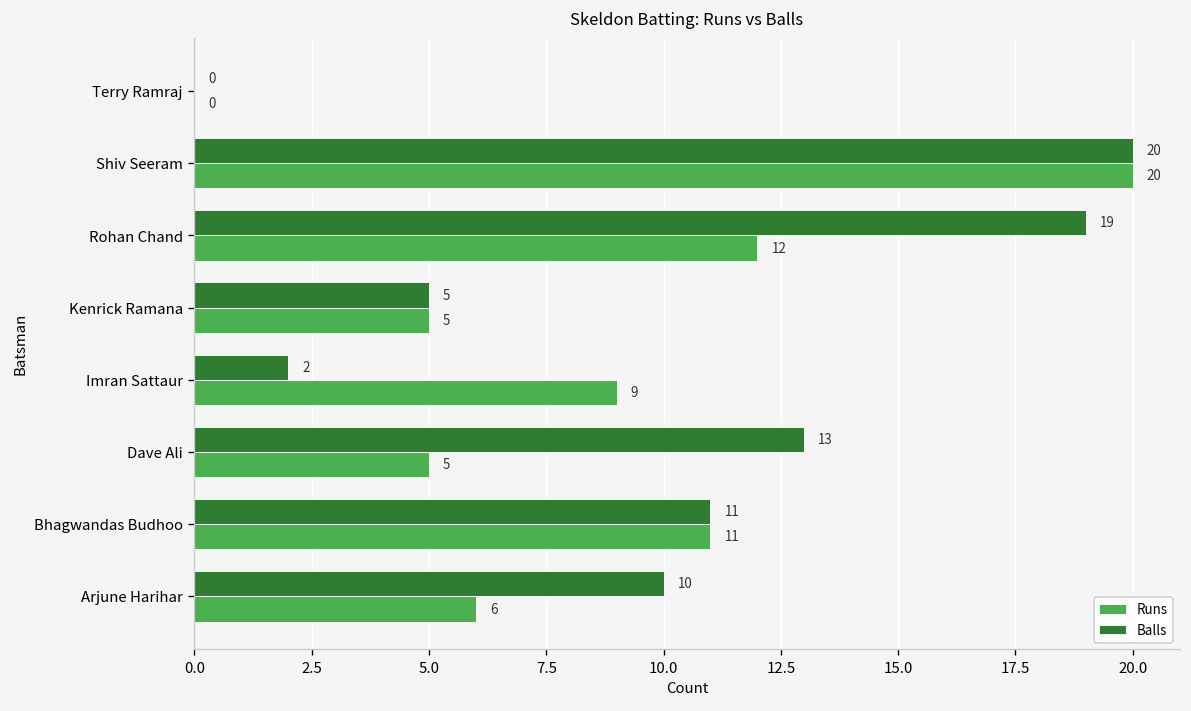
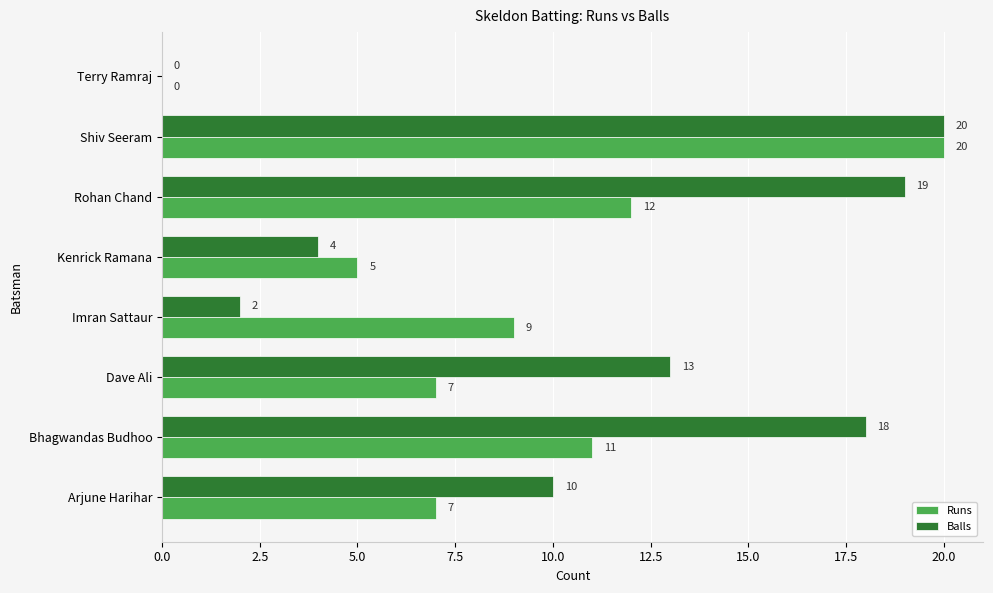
Balls, Kenrick Ramana: 5 -> 4
Runs, Dave Ali: 5 -> 7
Balls, Bhagwandas Budhoo: 11 -> 18
Runs, Arjune Harihar: 6 -> 7
